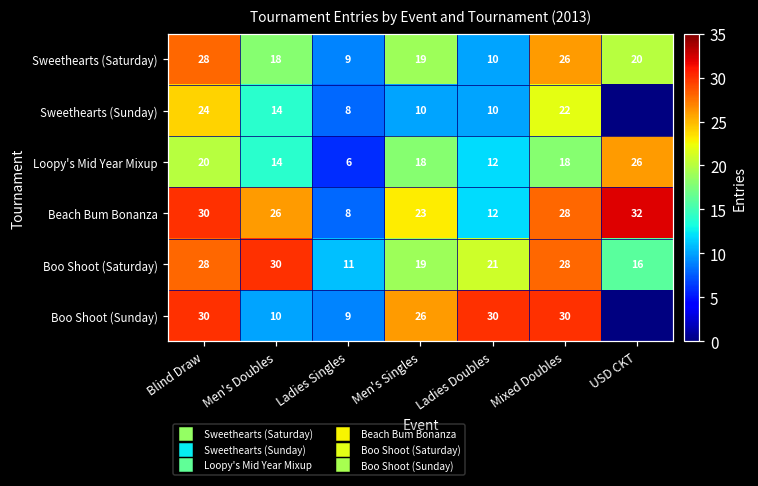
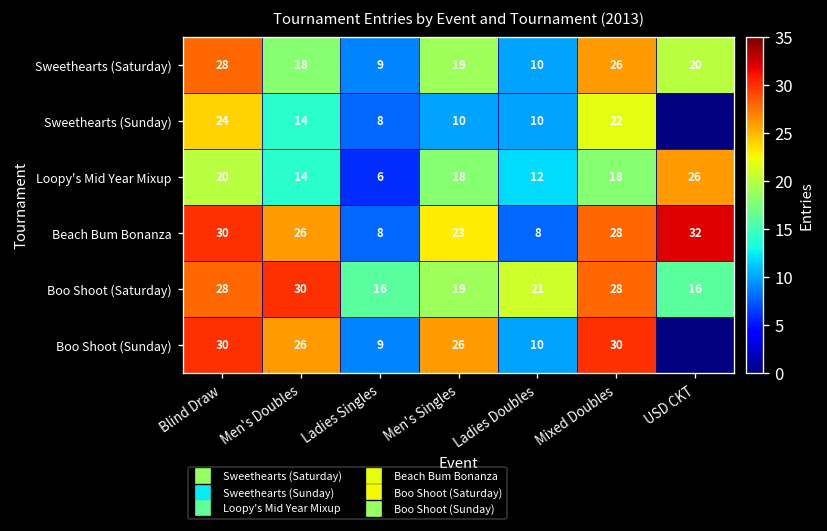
Beach Bum Bonanza, Ladies Doubles: 12 -> 8
Boo Shoot (Saturday), Ladies Singles: 11 -> 16
Boo Shoot (Sunday), Men's Doubles: 10 -> 26
Boo Shoot (Sunday), Ladies Doubles: 30 -> 10
